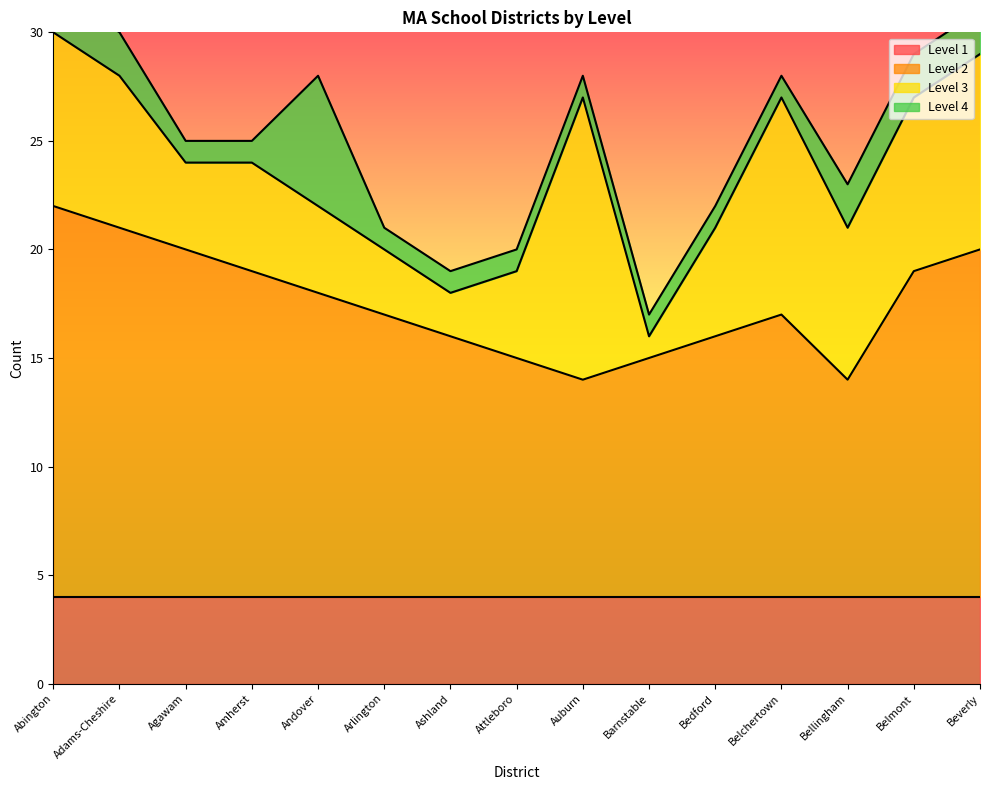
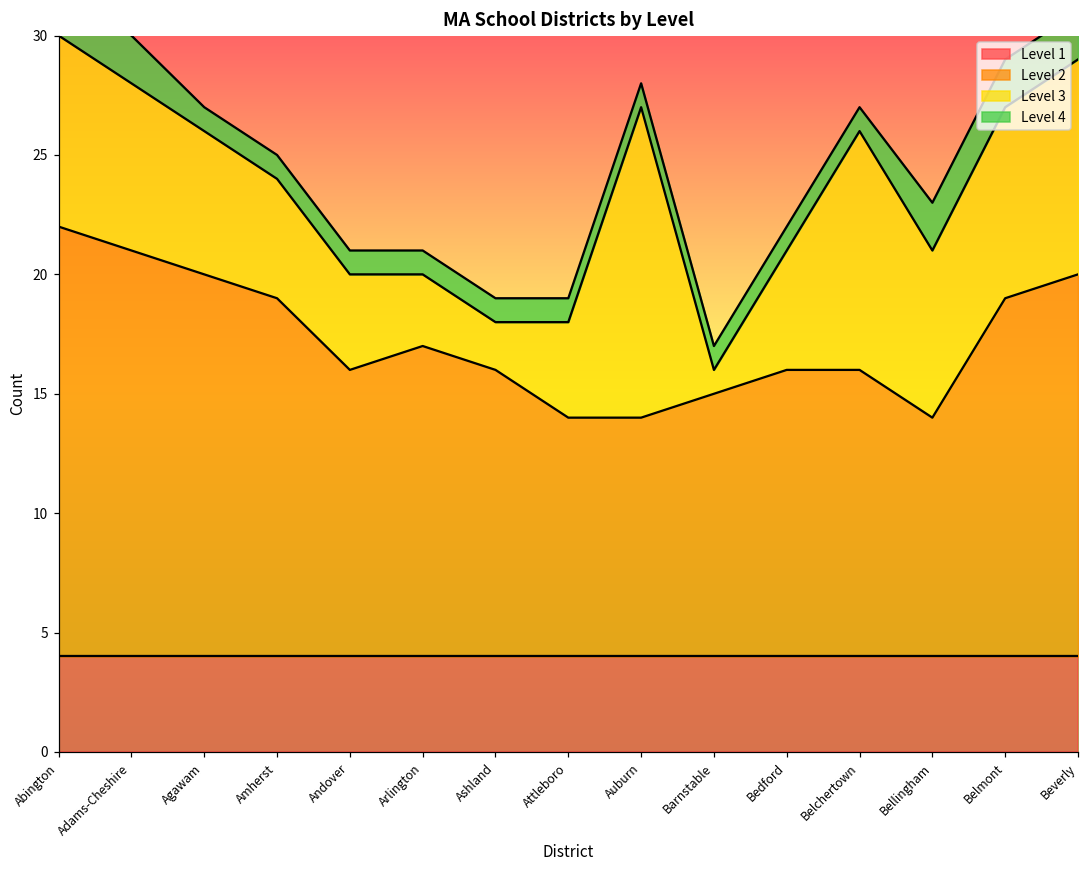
Level 3, Agawam: 4 -> 6
Level 2, Andover: 18.0 -> 16.0
Level 4, Andover: 6 -> 1
Level 2, Attleboro: 15.0 -> 14.0
Level 2, Belchertown: 17.0 -> 16.0
